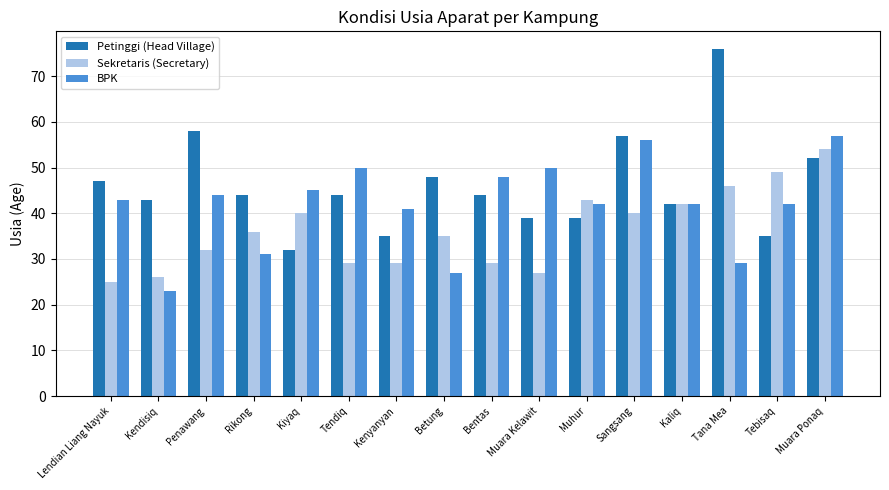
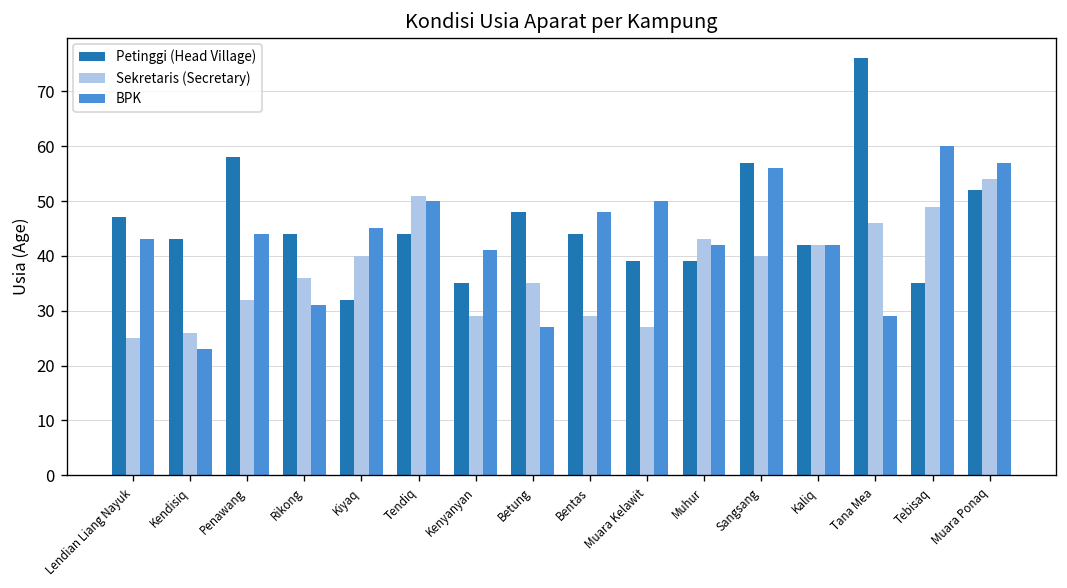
Sekretaris (Secretary), Tendiq: 29 -> 51
BPK, Tebisaq: 42 -> 60
